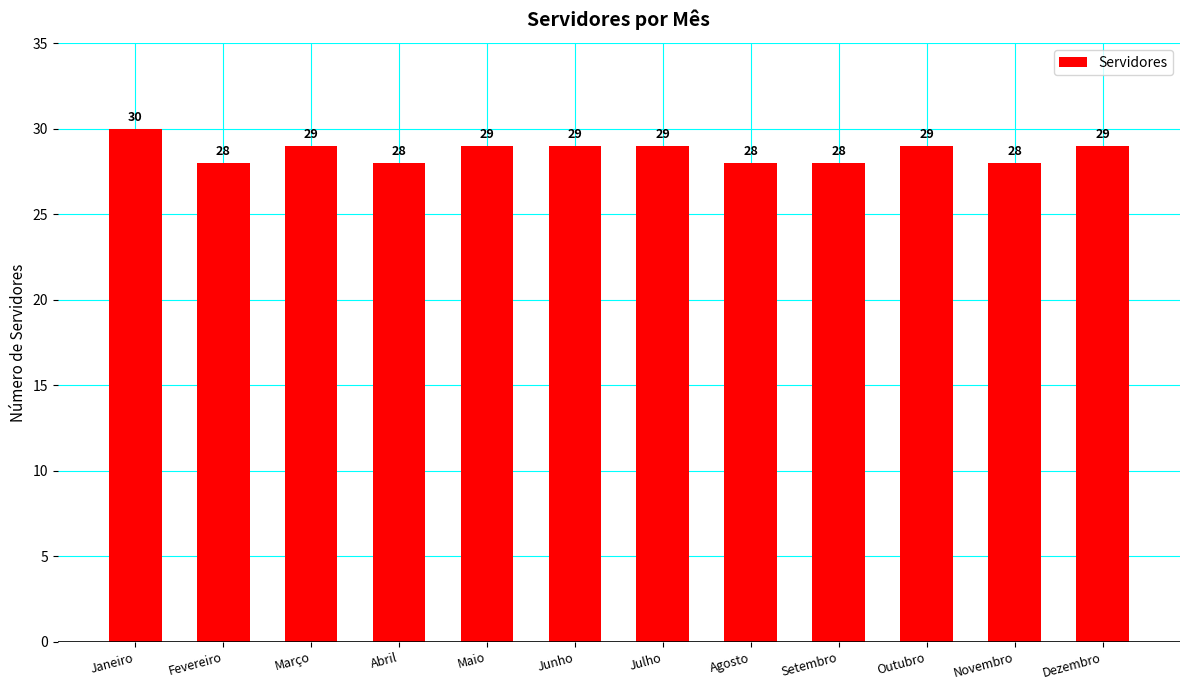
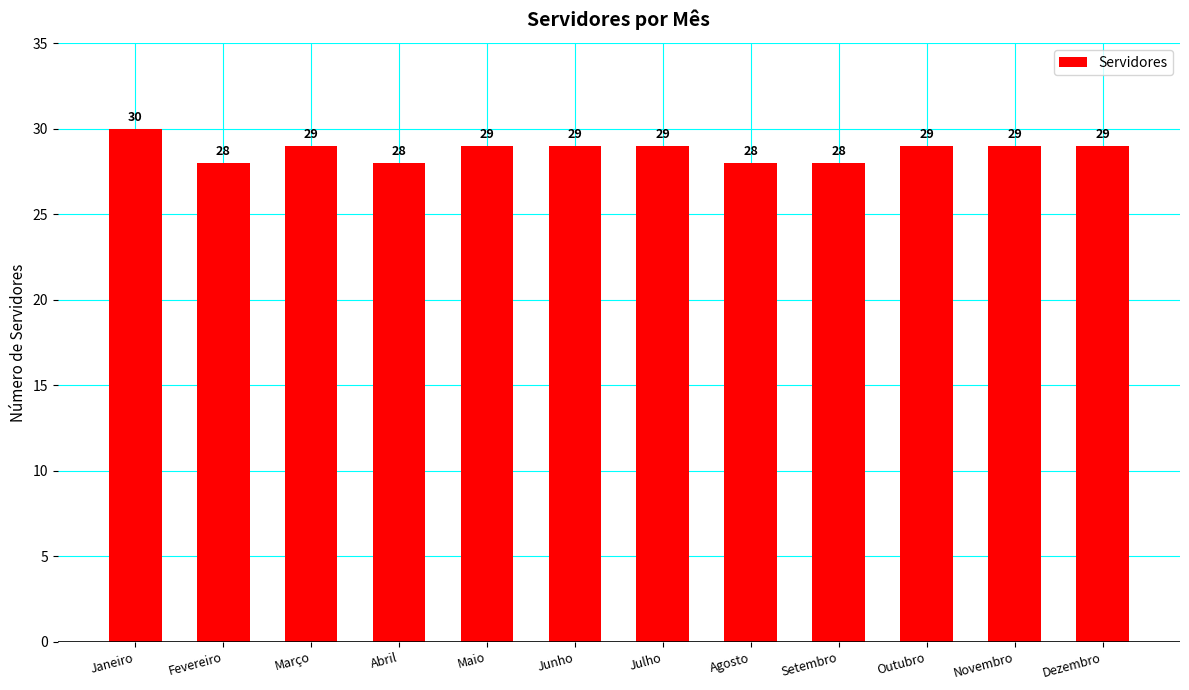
Novembro: 28 -> 29
